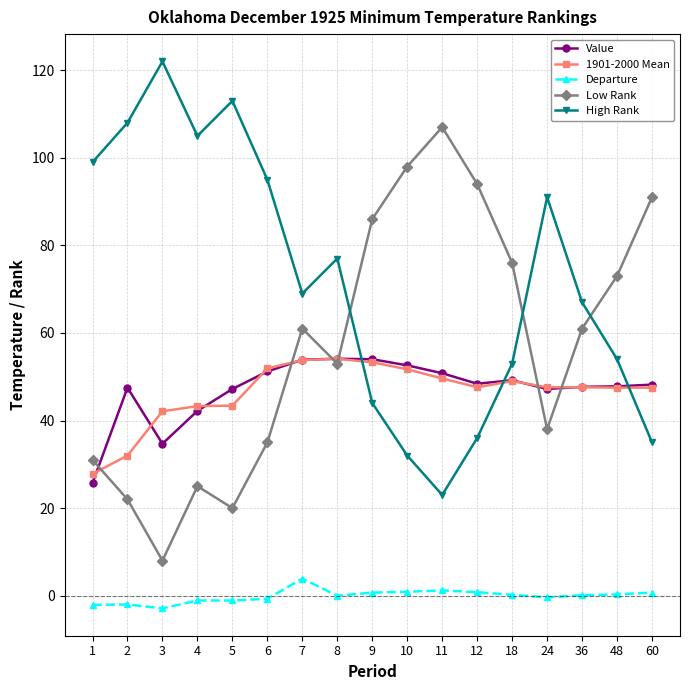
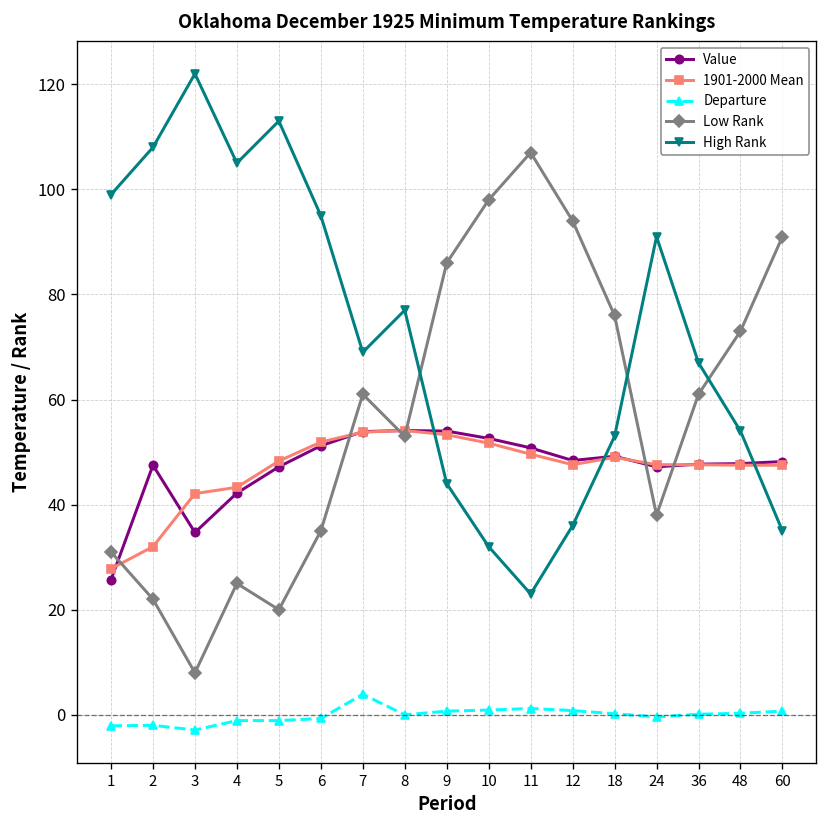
1901-2000 Mean, 5: 43 -> 48
